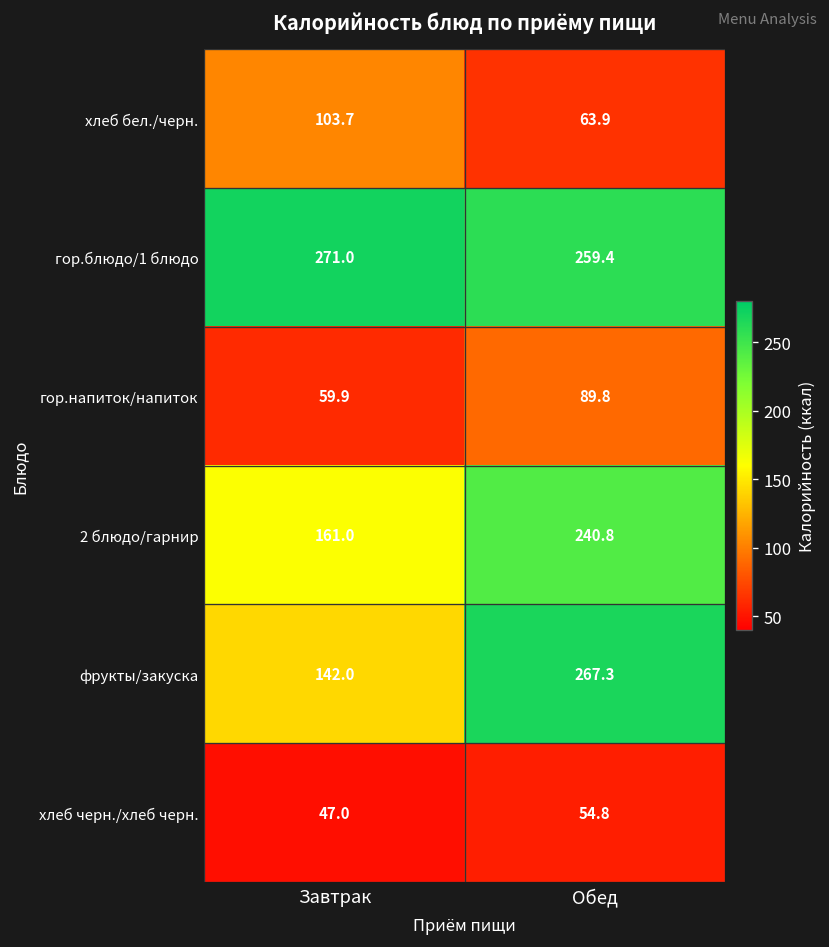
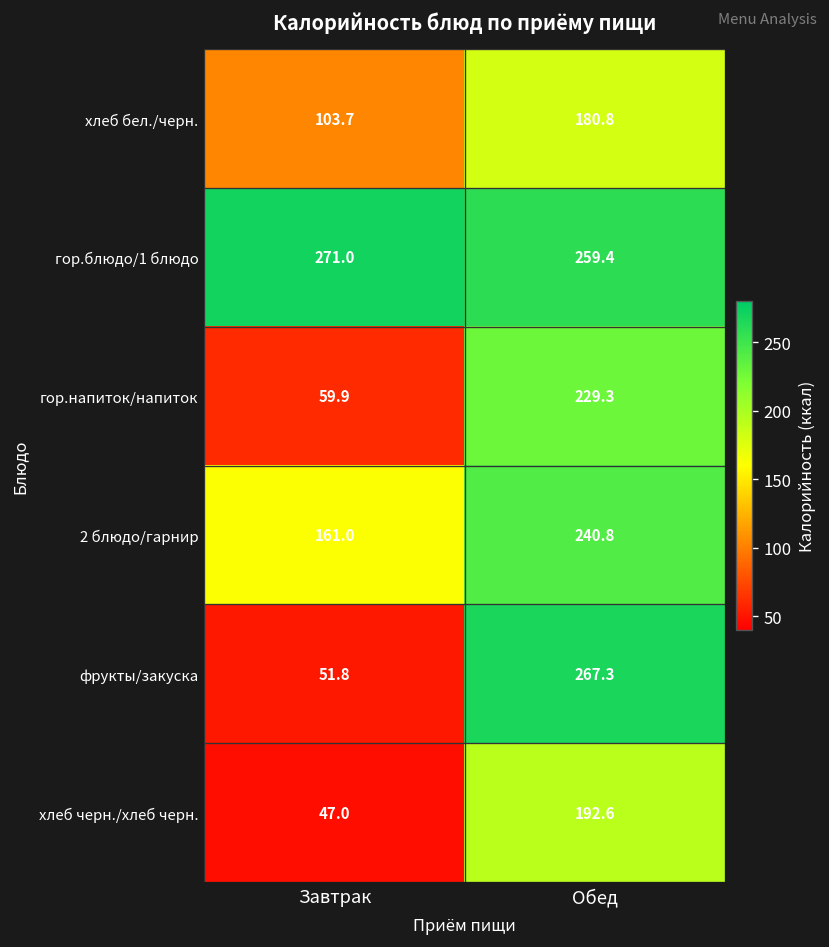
хлеб бел./черн., Обед: 63.9 -> 180.8
гор.напиток/напиток, Обед: 89.8 -> 229.3
фрукты/закуска, Завтрак: 142.0 -> 51.8
хлеб черн./хлеб черн., Обед: 54.8 -> 192.6
